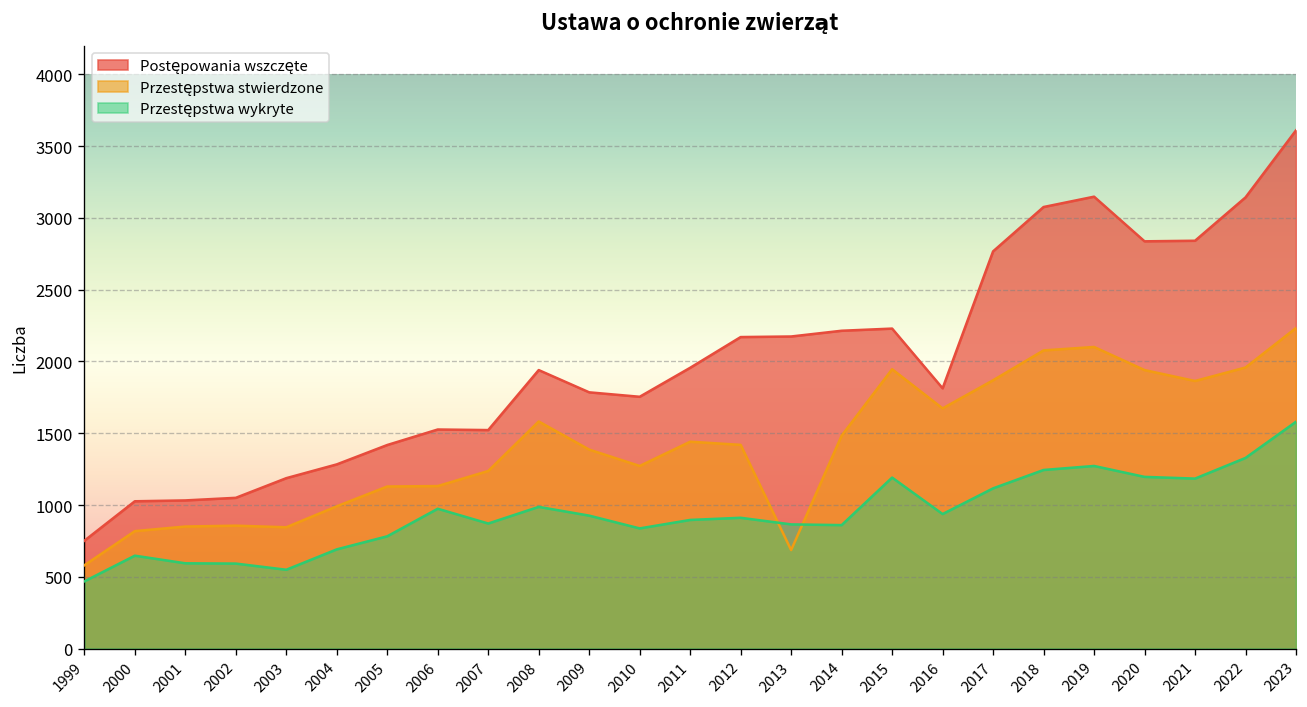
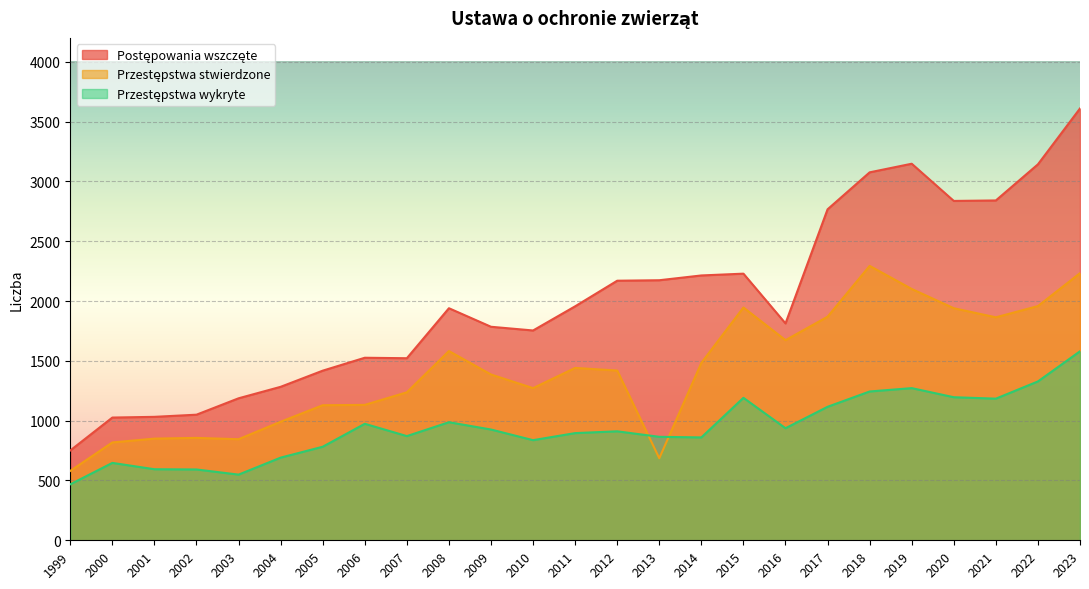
Przestępstwa stwierdzone, 2018: 2080 -> 2290
